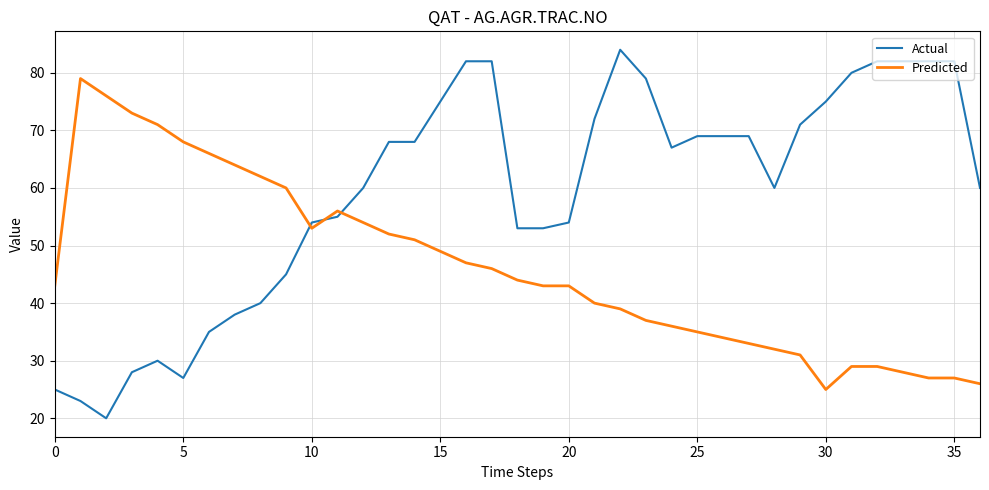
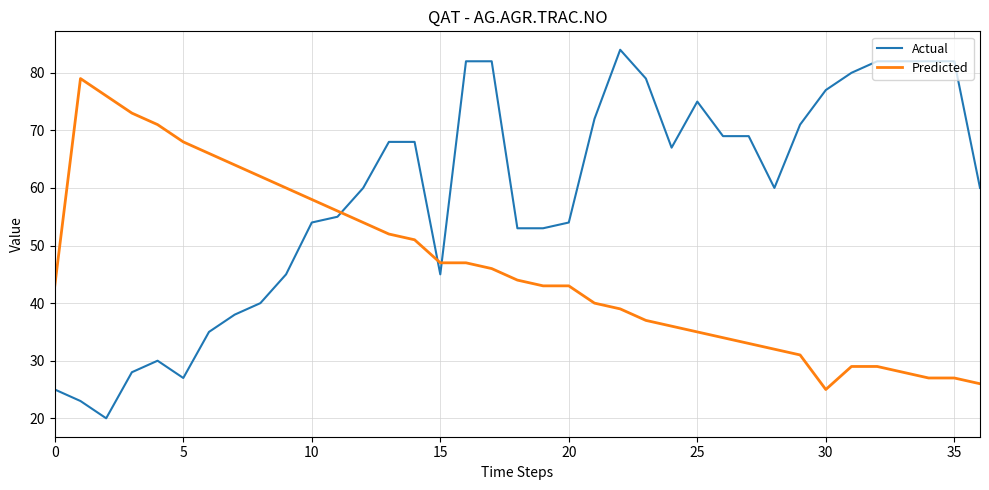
Predicted, 10: 53 -> 58
Actual, 15: 75 -> 45
Predicted, 15: 49 -> 47
Actual, 25: 69 -> 75
Actual, 30: 75 -> 77
